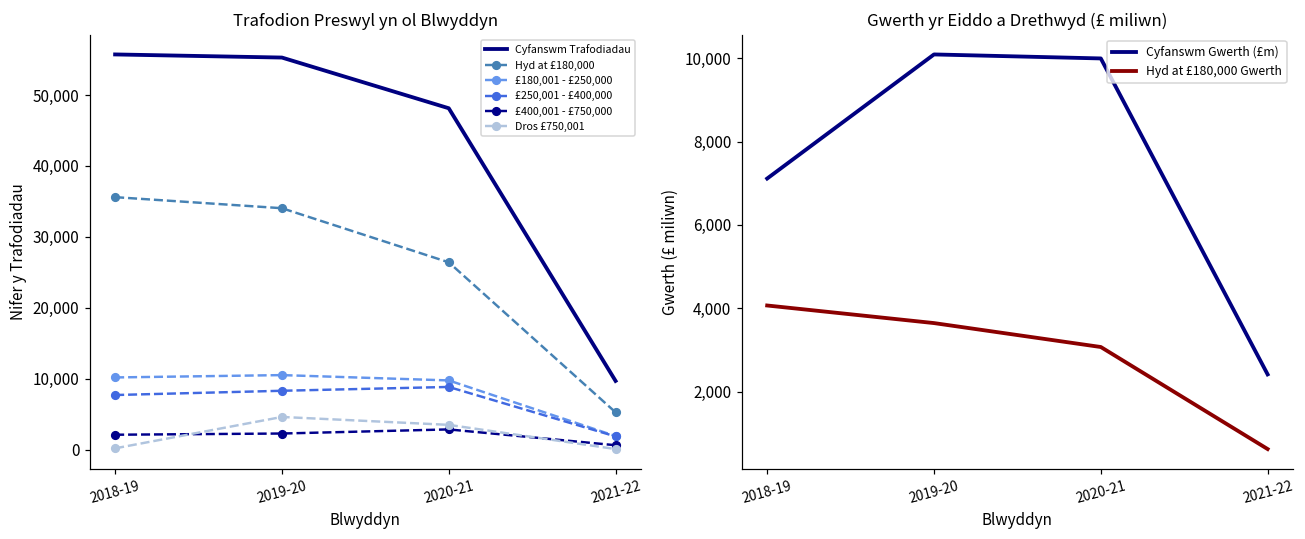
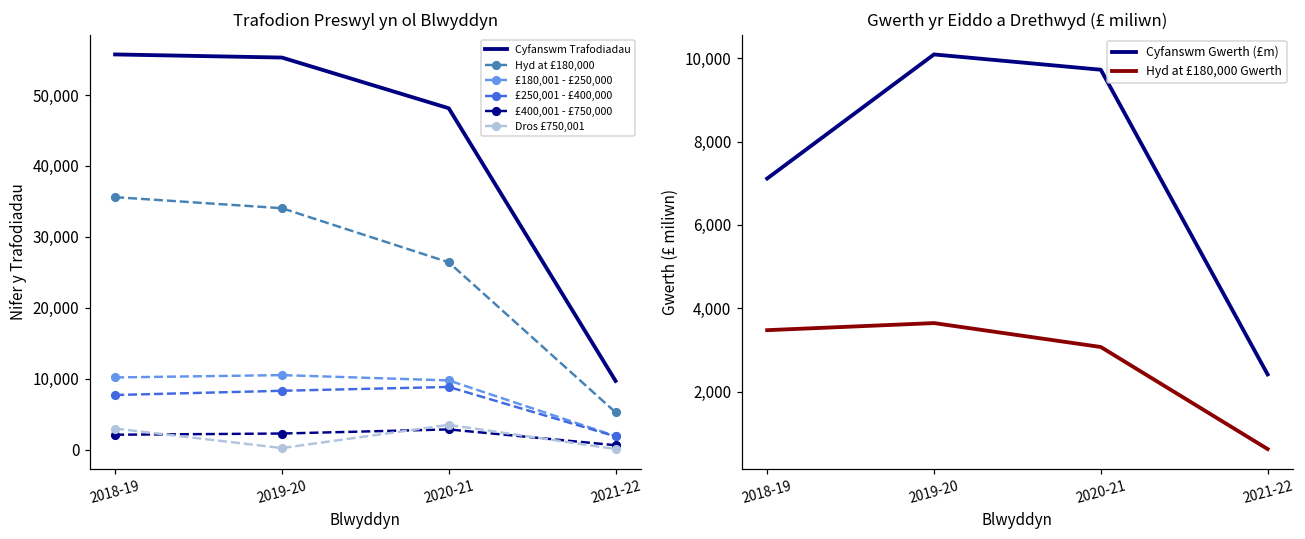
Trafodion Preswyl yn ol Blwyddyn, Dros £750,001, 2018-19: 0 -> 3,000
Trafodion Preswyl yn ol Blwyddyn, Dros £750,001, 2019-20: 5,000 -> 0
Gwerth yr Eiddo a Drethwyd (£ miliwn), Hyd at £180,000 Gwerth, 2018-19: 4,100 -> 3,500
Gwerth yr Eiddo a Drethwyd (£ miliwn), Cyfanswm Gwerth (£m), 2020-21: 10,000 -> 9,700
